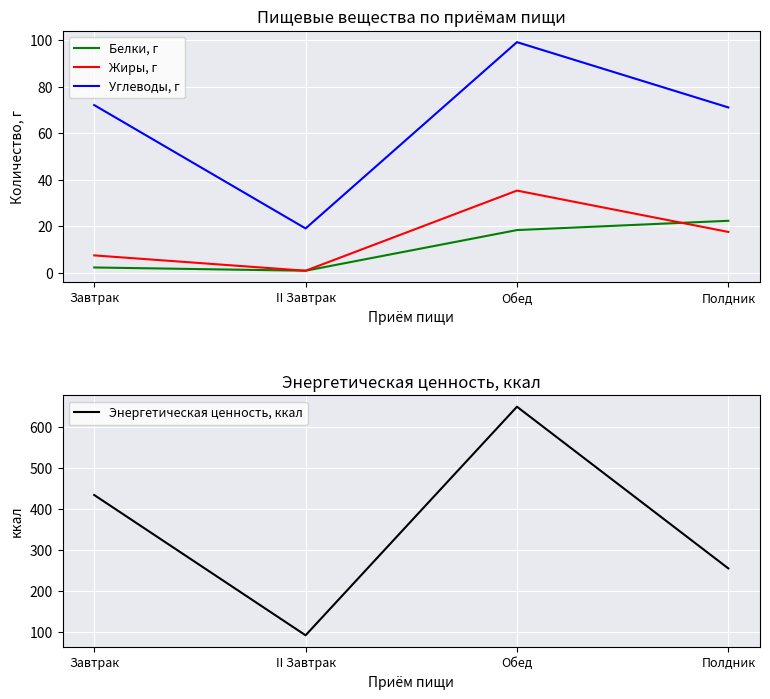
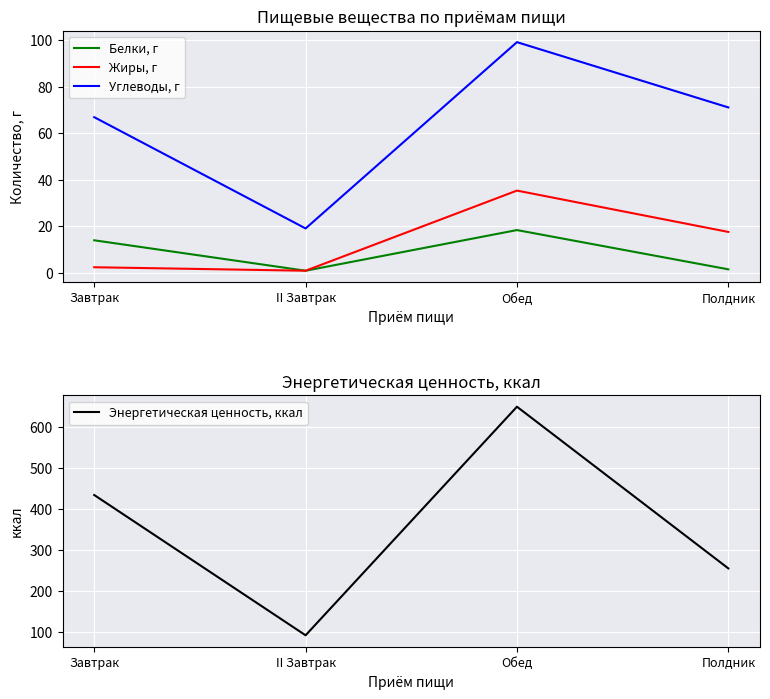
Пищевые вещества по приёмам пищи, Белки, г, Завтрак: 2 -> 14
Пищевые вещества по приёмам пищи, Жиры, г, Завтрак: 7 -> 2
Пищевые вещества по приёмам пищи, Углеводы, г, Завтрак: 72 -> 67
Пищевые вещества по приёмам пищи, Белки, г, Полдник: 22 -> 1
